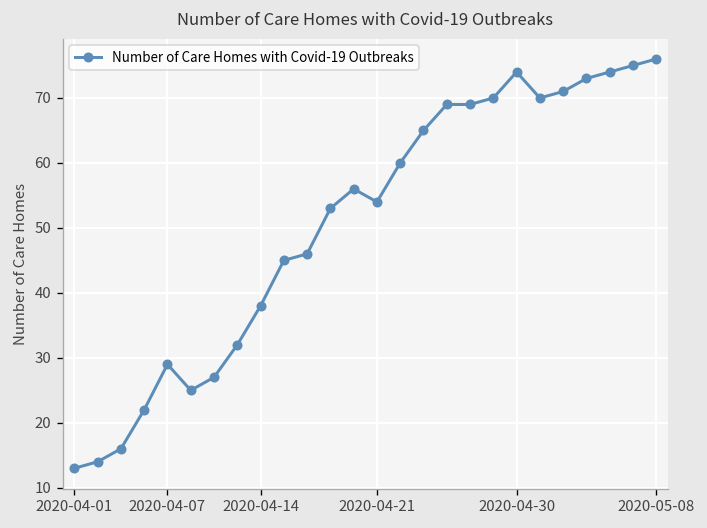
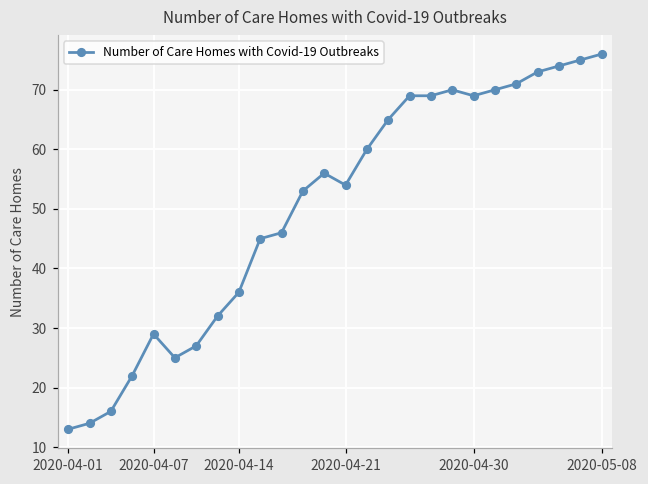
2020-04-14: 38 -> 36
2020-04-30: 74 -> 69
